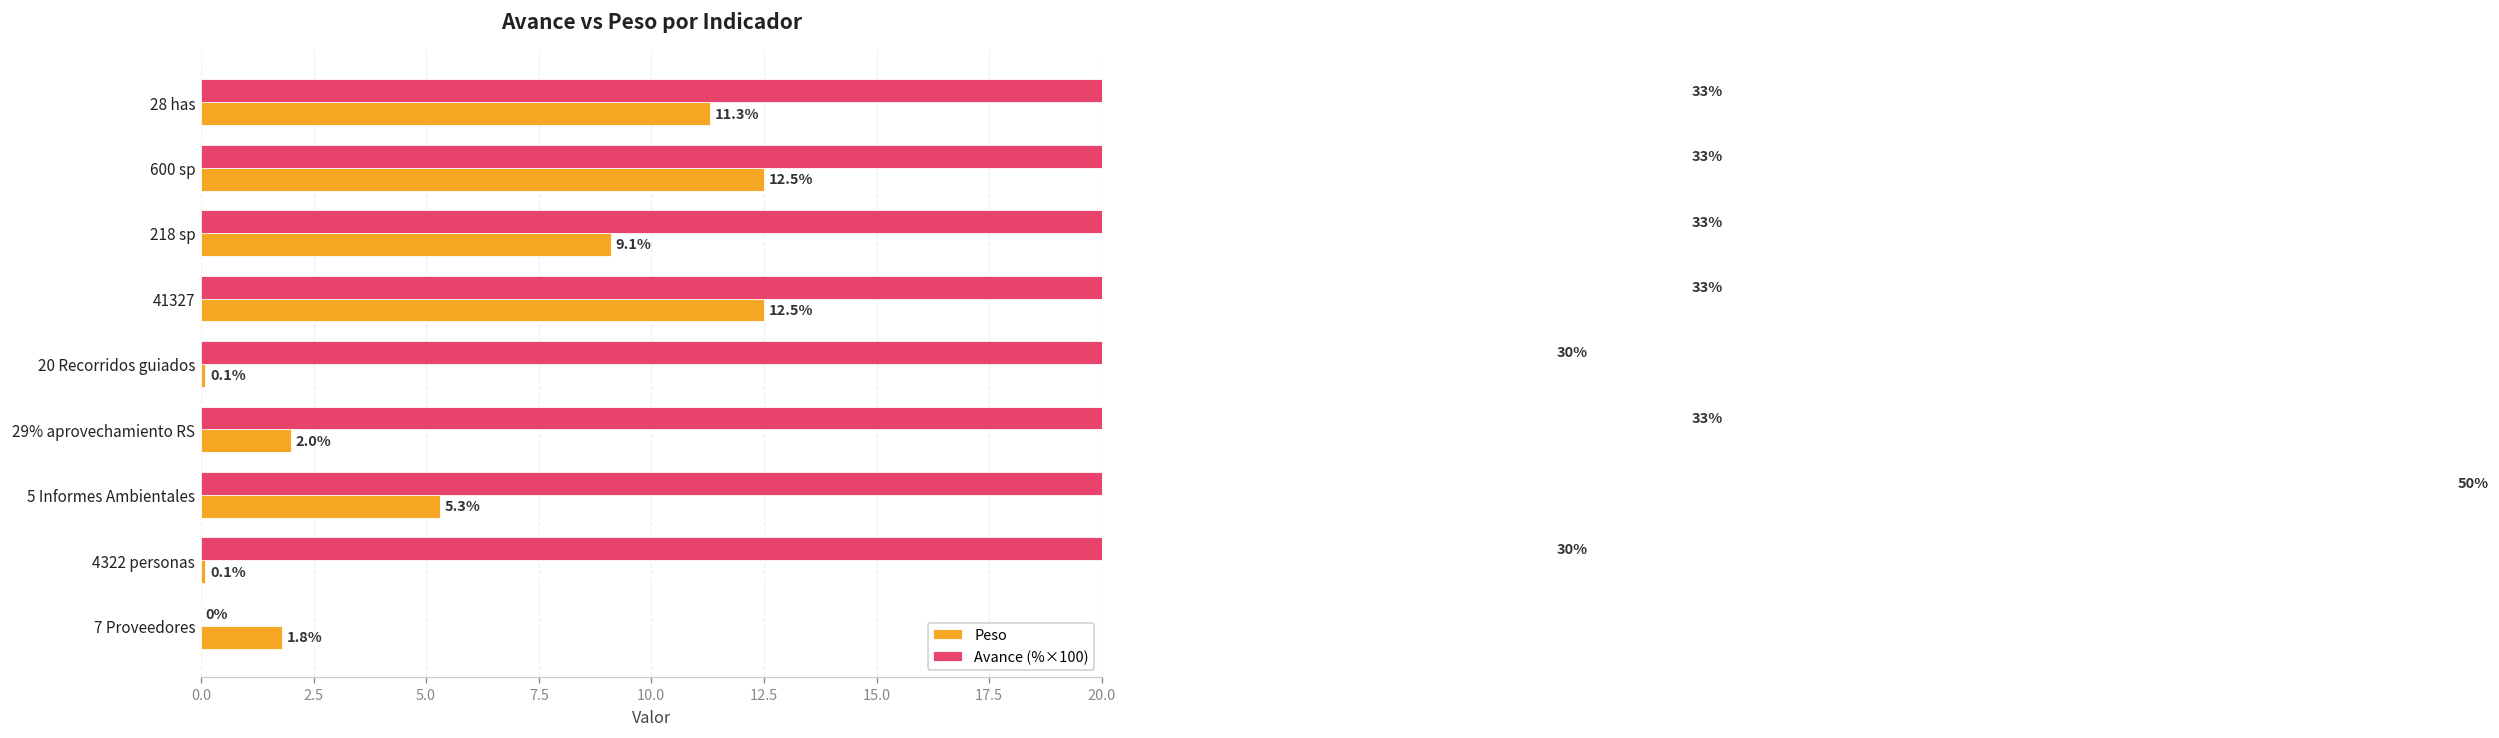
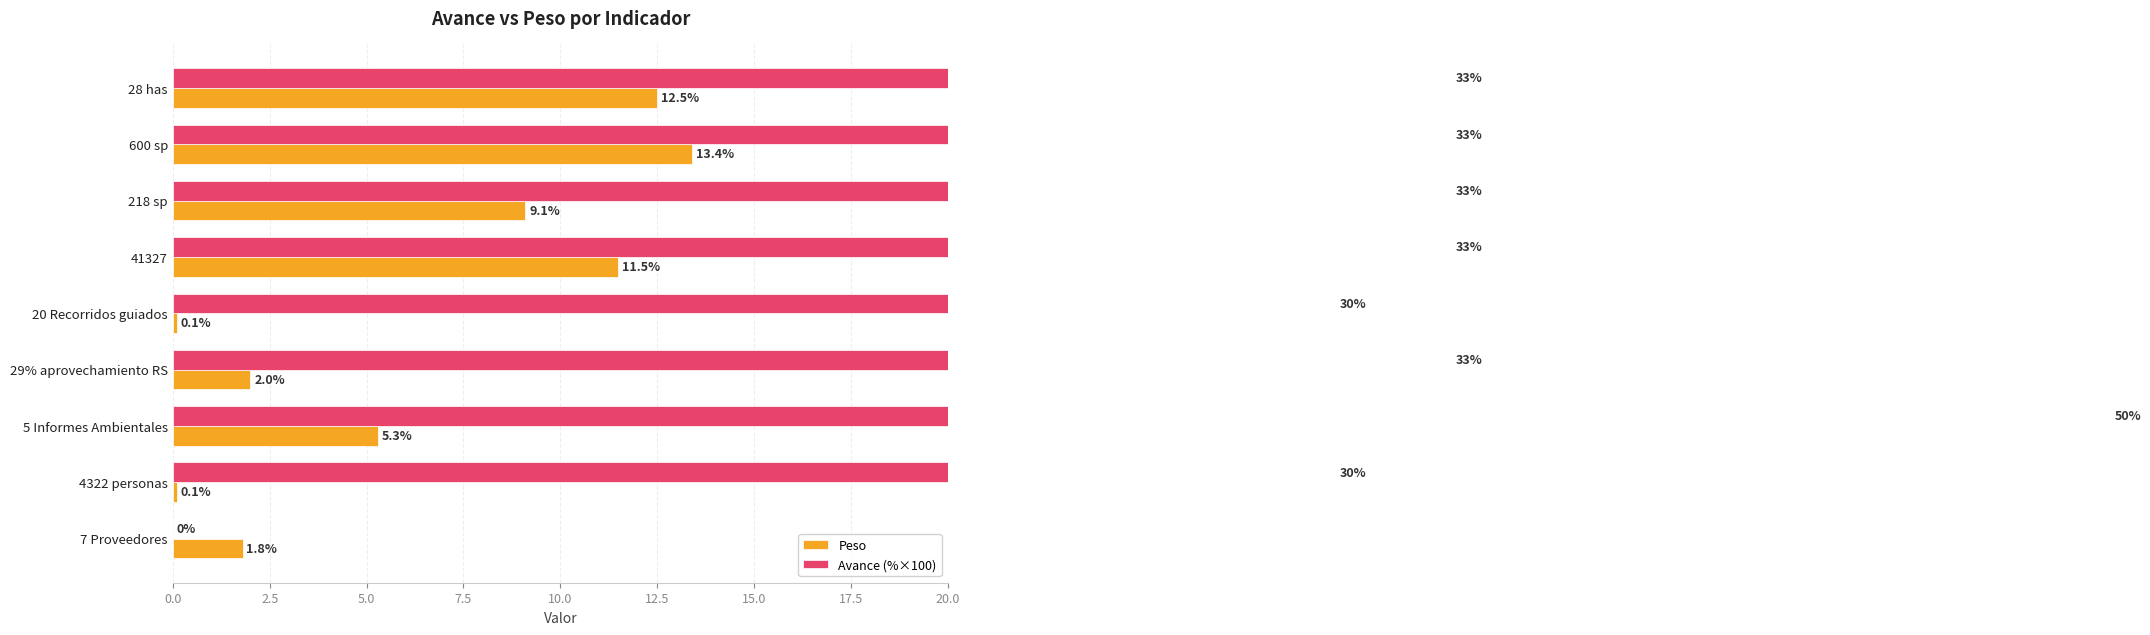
Peso, 28 has: 11.3% -> 12.5%
Peso, 600 sp: 12.5% -> 13.4%
Peso, 41327: 12.5% -> 11.5%
